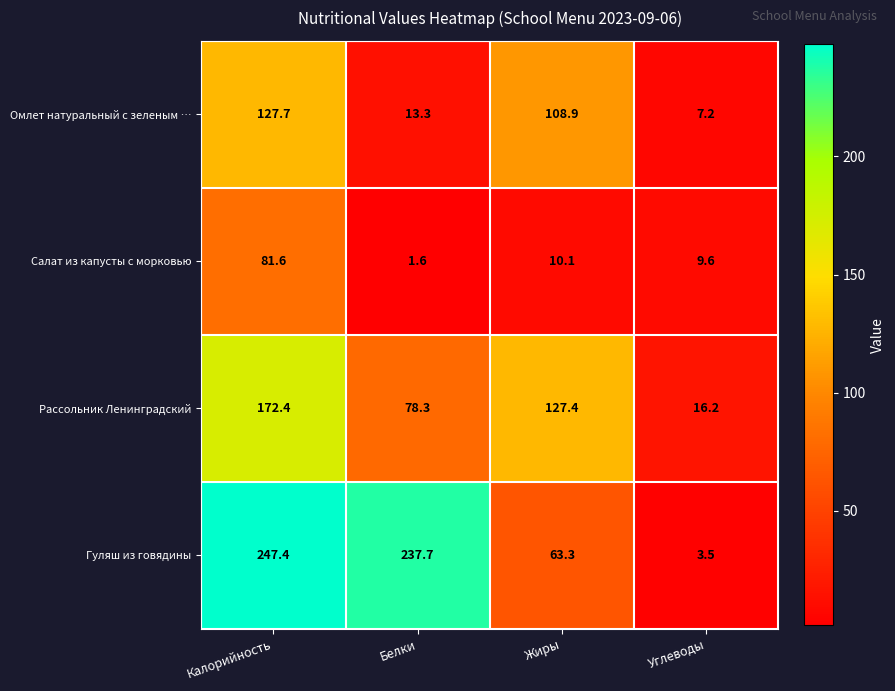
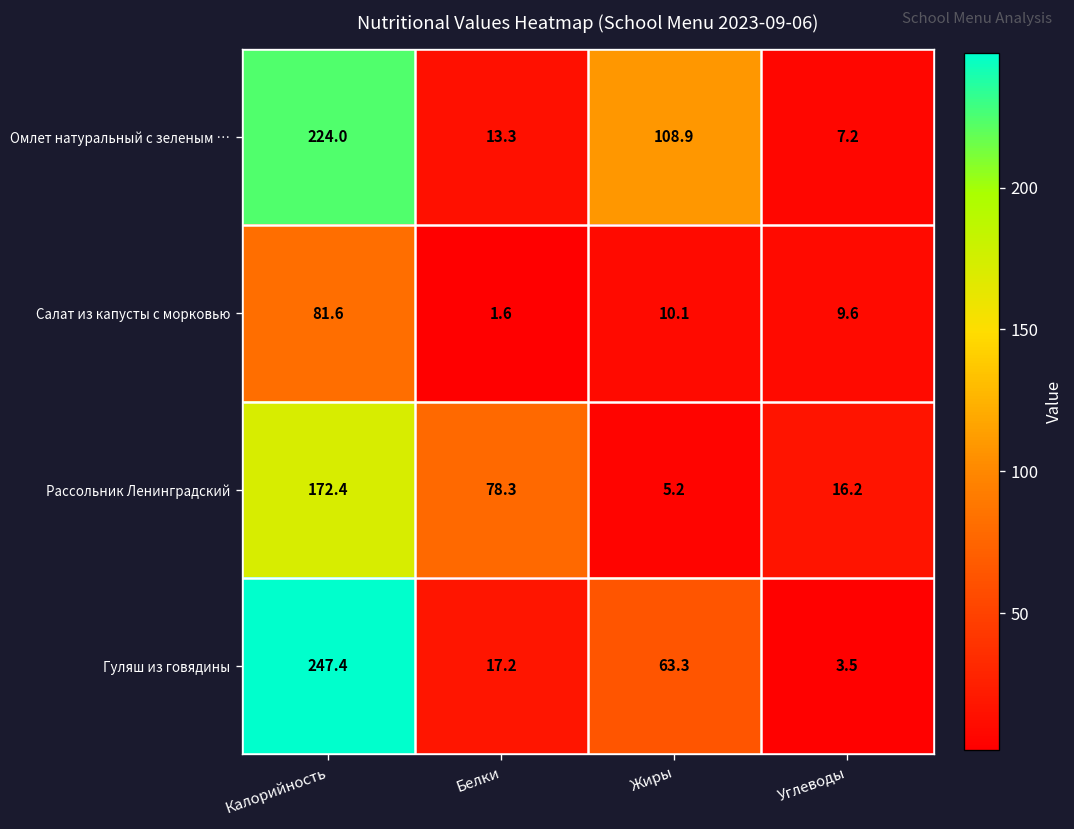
Омлет натуральный с зеленым …, Калорийность: 127.7 -> 224.0
Рассольник Ленинградский, Жиры: 127.4 -> 5.2
Гуляш из говядины, Белки: 237.7 -> 17.2
